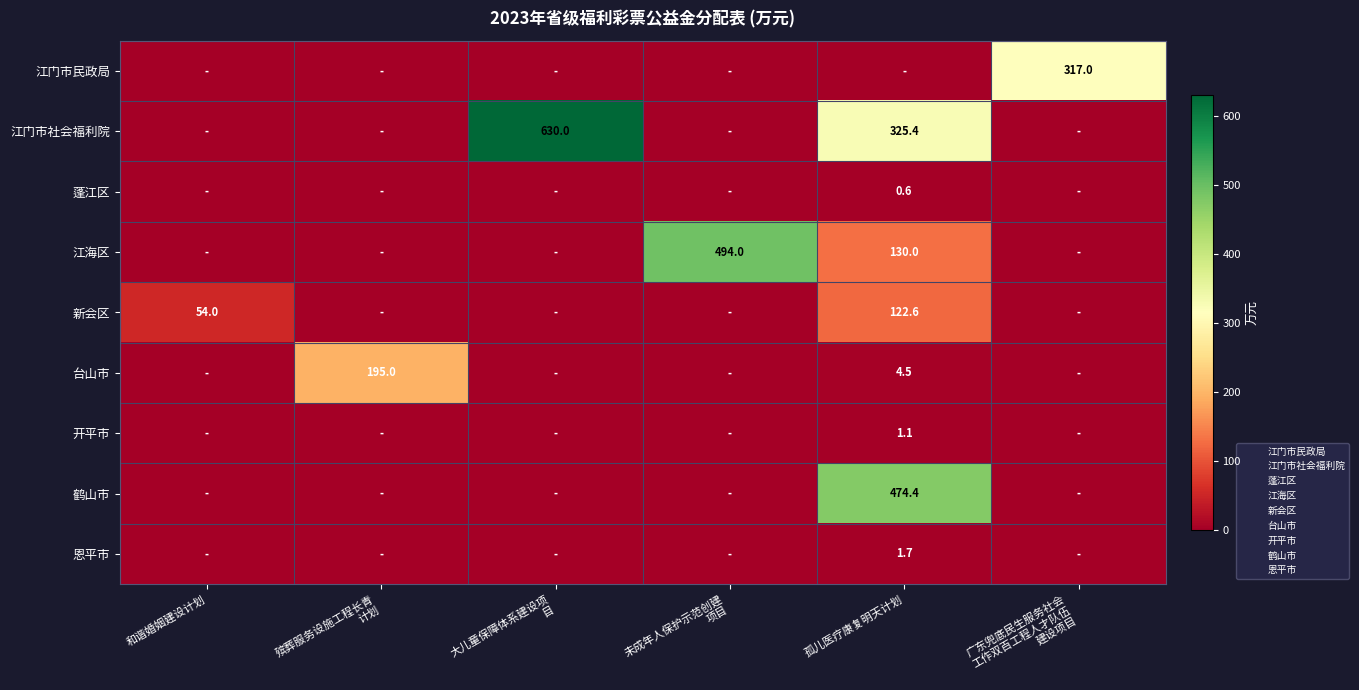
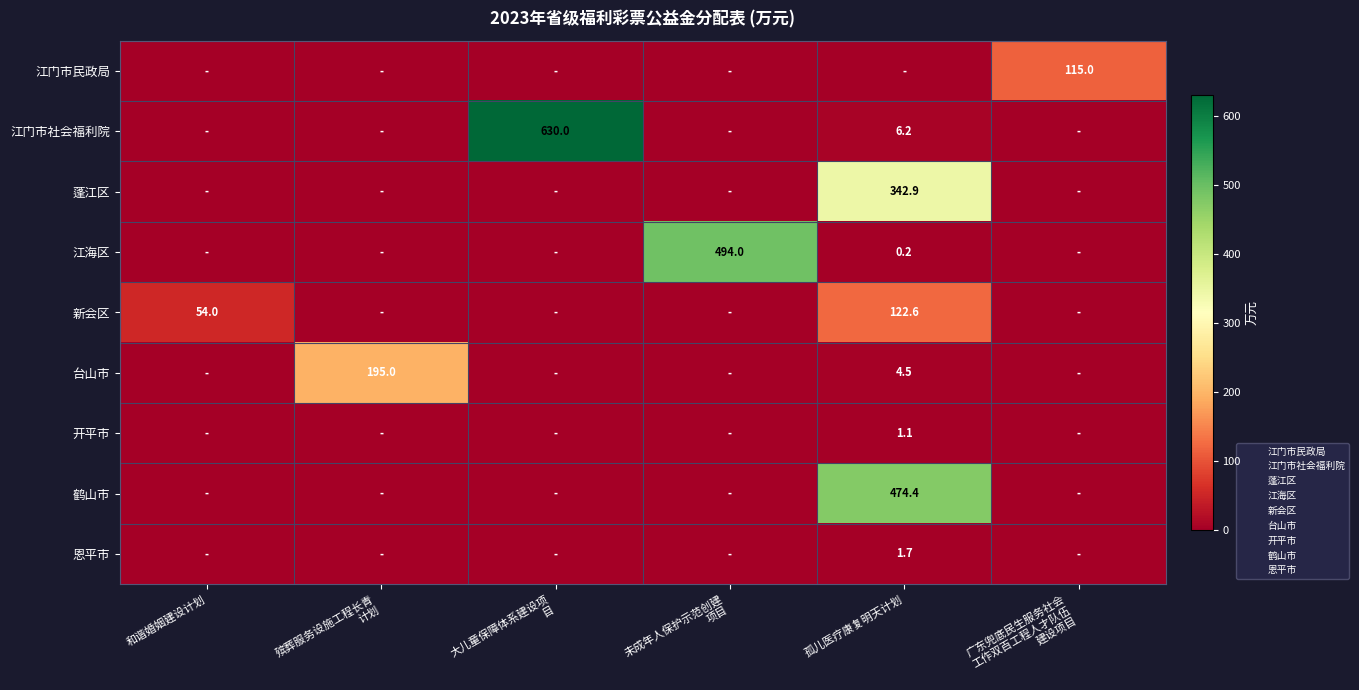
江门市民政局, 广东兜底民生服务社会 工作双百工程人才队伍 建设项目: 317.0 -> 115.0
江门市社会福利院, 孤儿医疗康复明天计划: 325.4 -> 6.2
蓬江区, 孤儿医疗康复明天计划: 0.6 -> 342.9
江海区, 孤儿医疗康复明天计划: 130.0 -> 0.2
